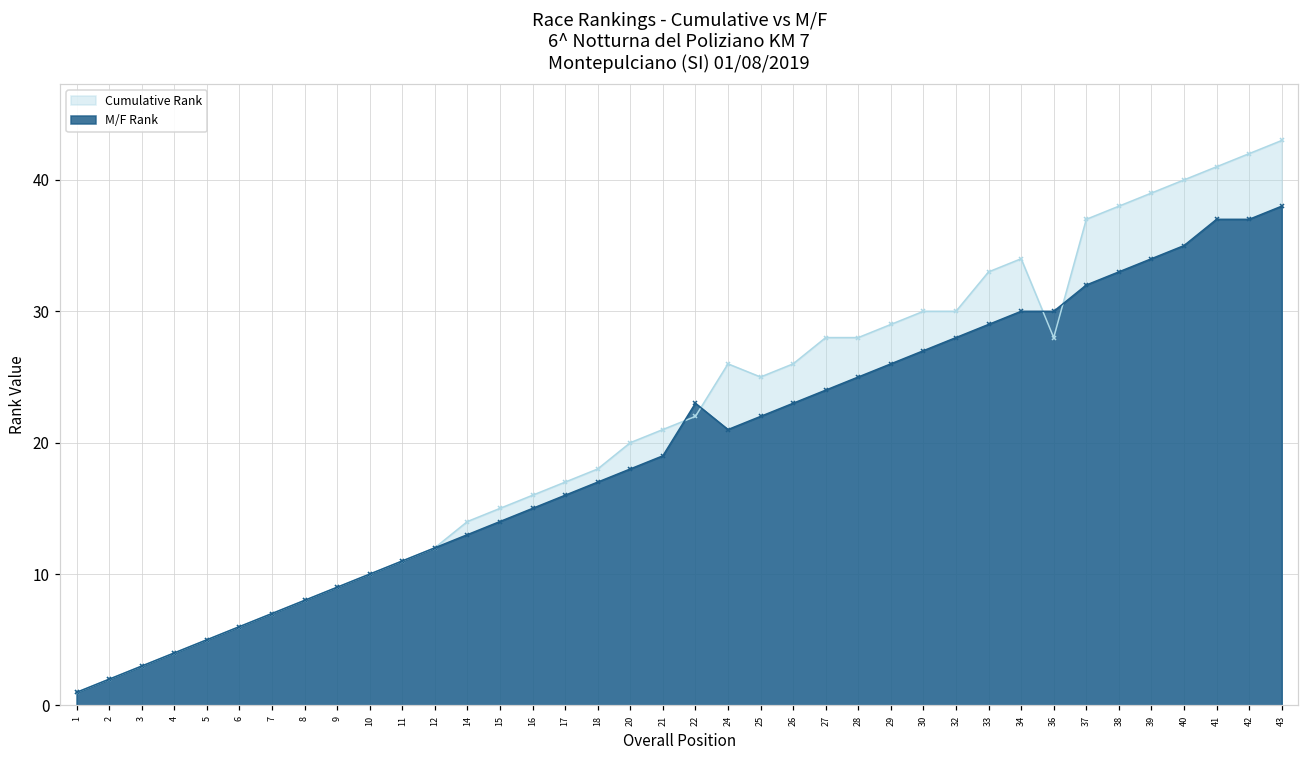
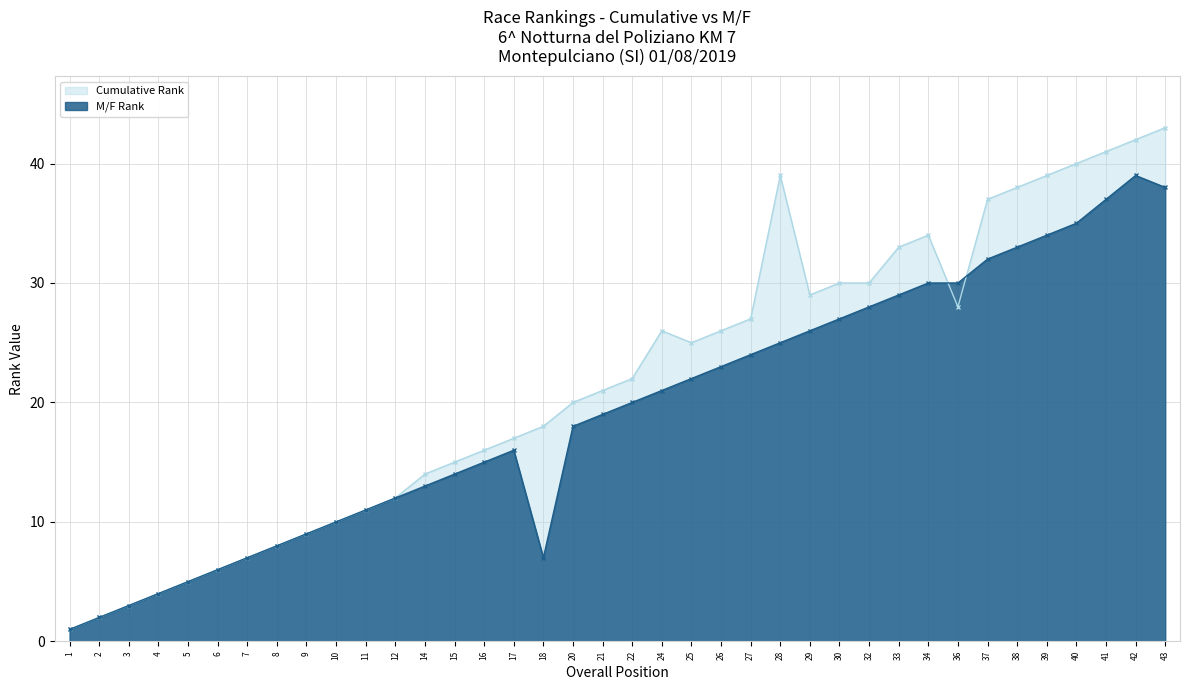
M/F Rank, 18: 17 -> 7
M/F Rank, 22: 23 -> 20
Cumulative Rank, 27: 28 -> 27
Cumulative Rank, 28: 28 -> 39
M/F Rank, 42: 37 -> 39
